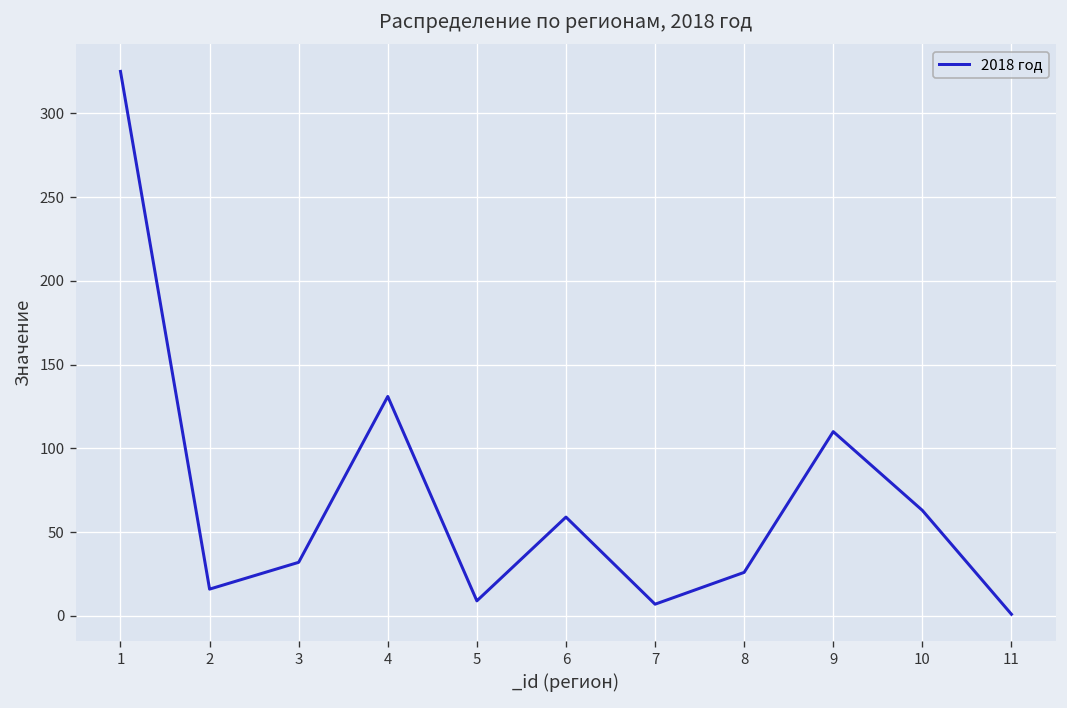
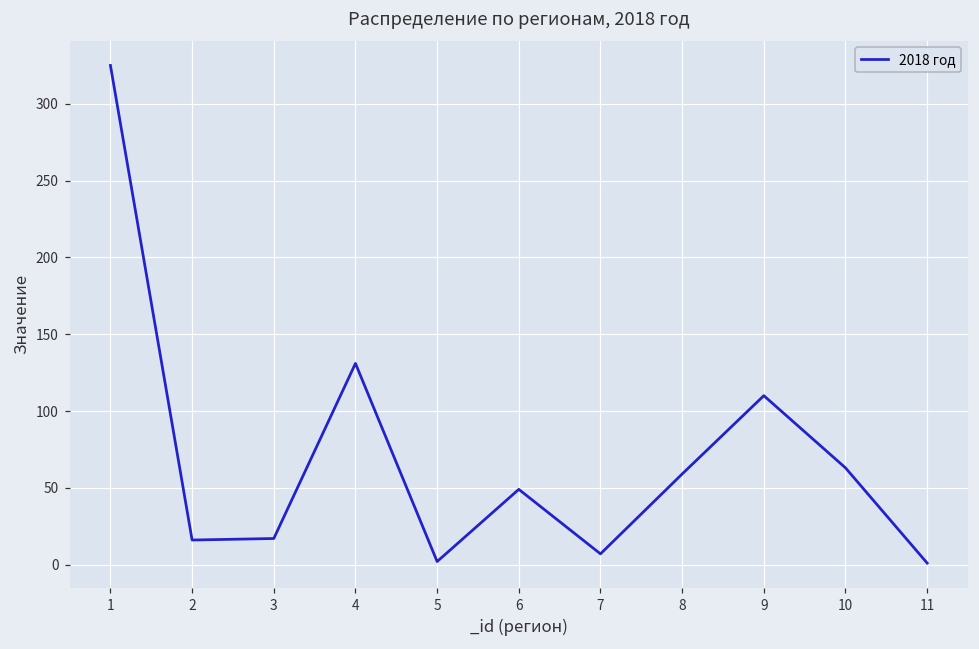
3: 32 -> 17
5: 9 -> 2
6: 59 -> 49
8: 26 -> 59
